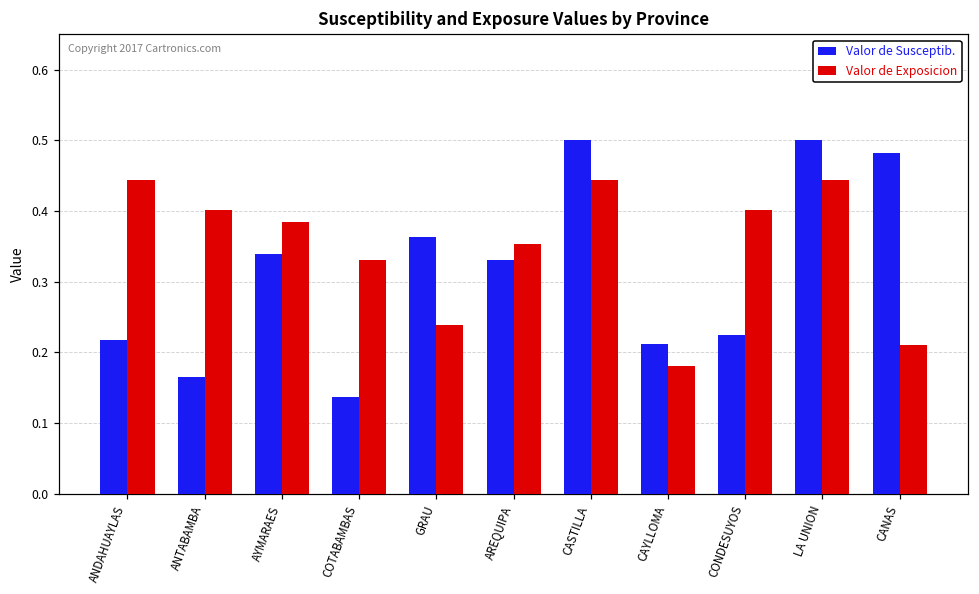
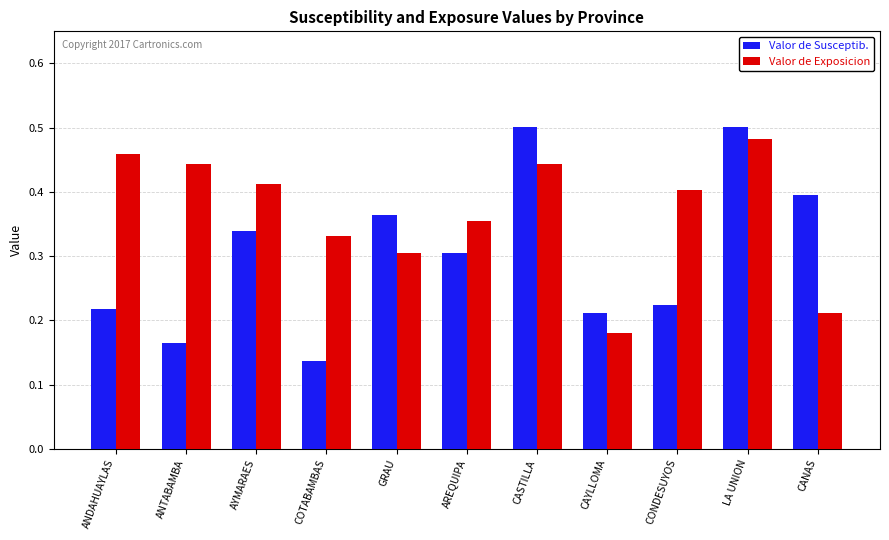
Valor de Exposicion, ANDAHUAYLAS: 0.44 -> 0.46
Valor de Exposicion, ANTABAMBA: 0.40 -> 0.44
Valor de Exposicion, AYMARAES: 0.38 -> 0.41
Valor de Exposicion, GRAU: 0.24 -> 0.30
Valor de Susceptib., AREQUIPA: 0.33 -> 0.30
Valor de Exposicion, LA UNION: 0.44 -> 0.48
Valor de Susceptib., CANAS: 0.48 -> 0.39
